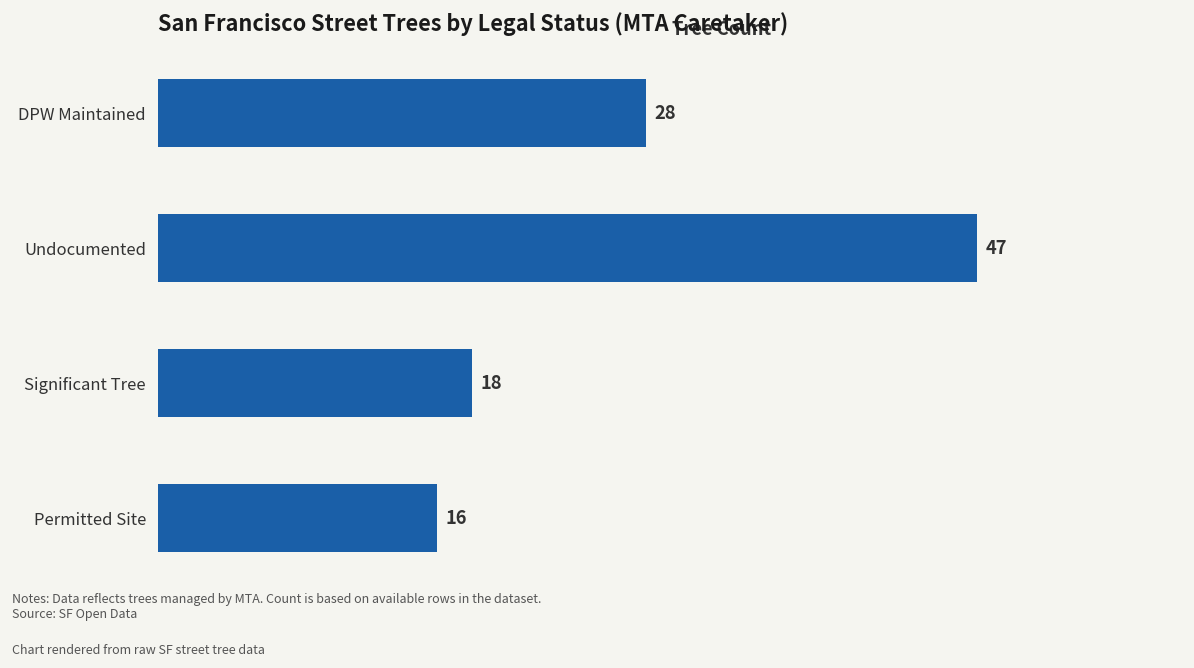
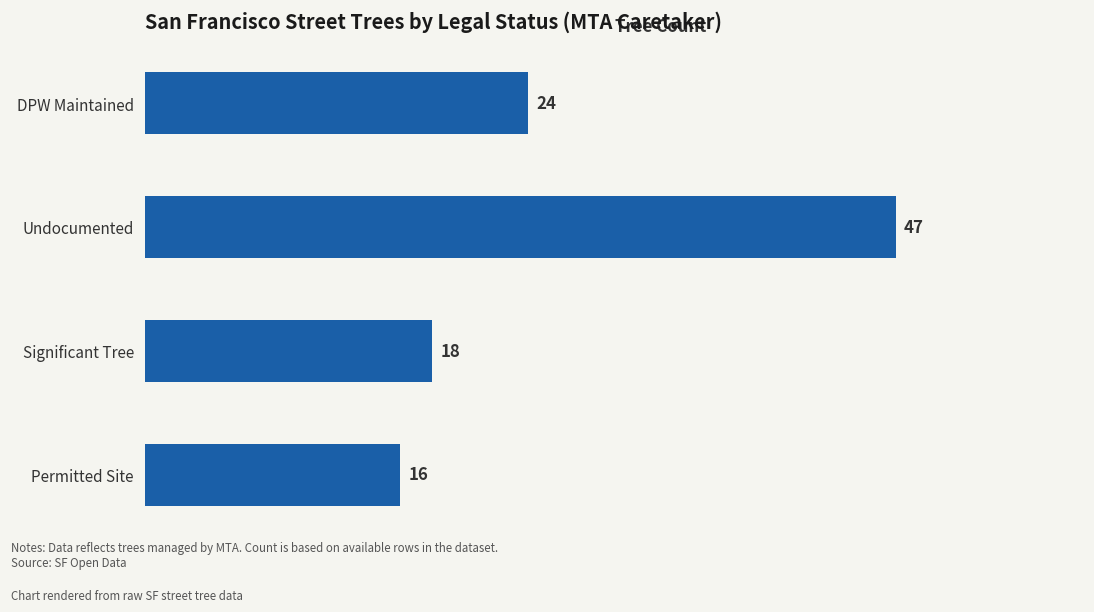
DPW Maintained: 28 -> 24
